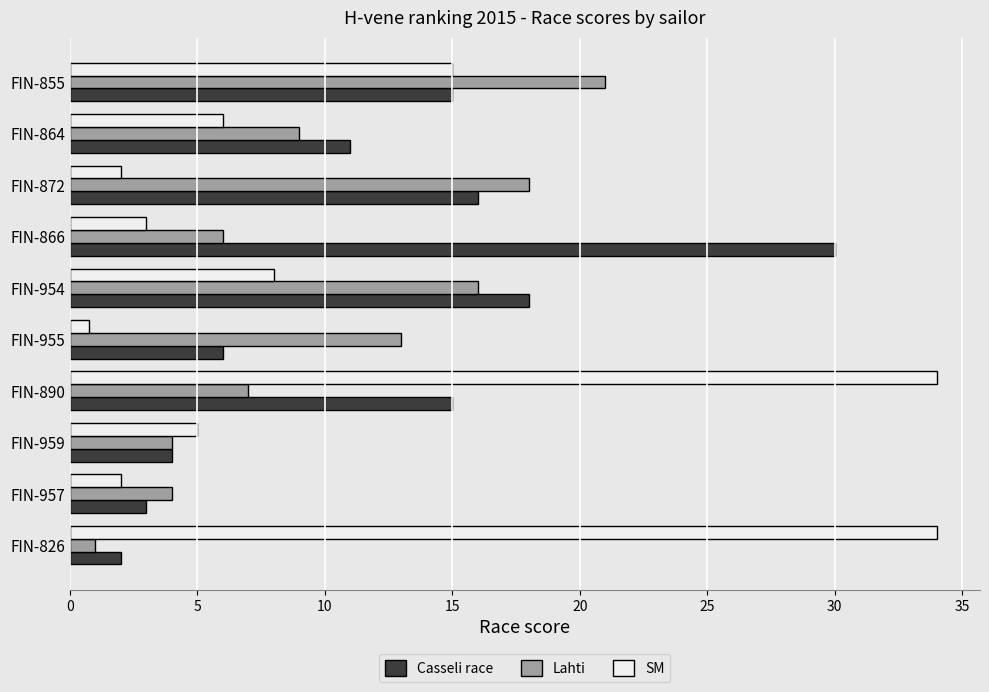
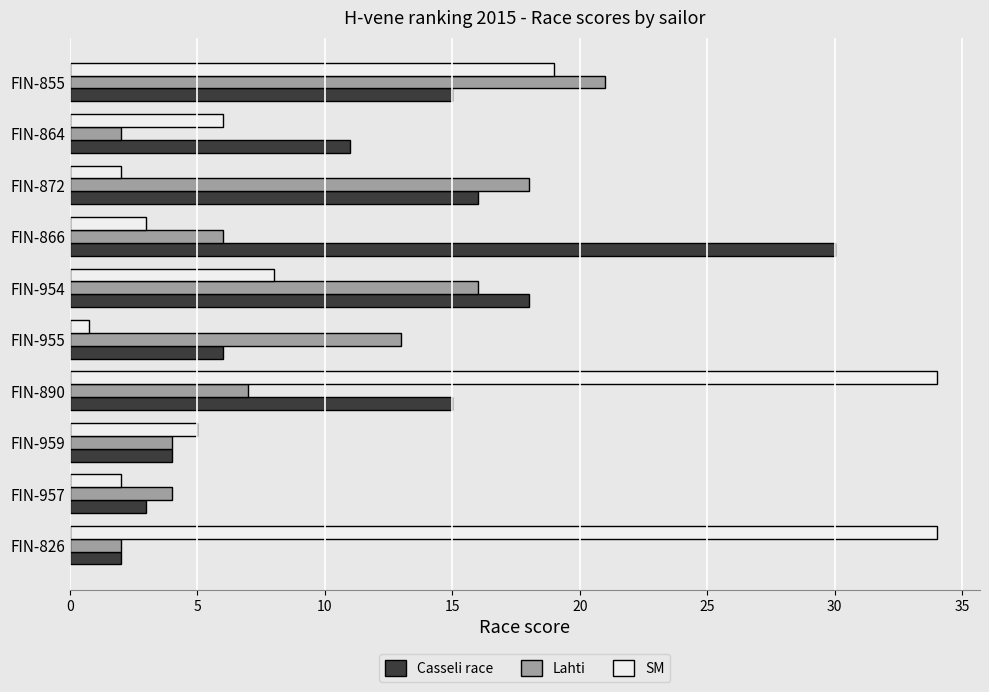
SM, FIN-855: 15 -> 19
Lahti, FIN-864: 9 -> 2
Lahti, FIN-826: 1 -> 2
